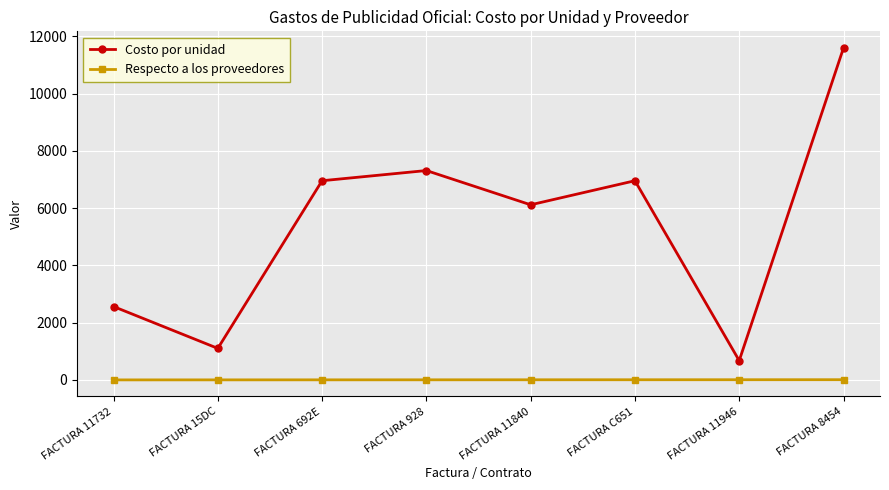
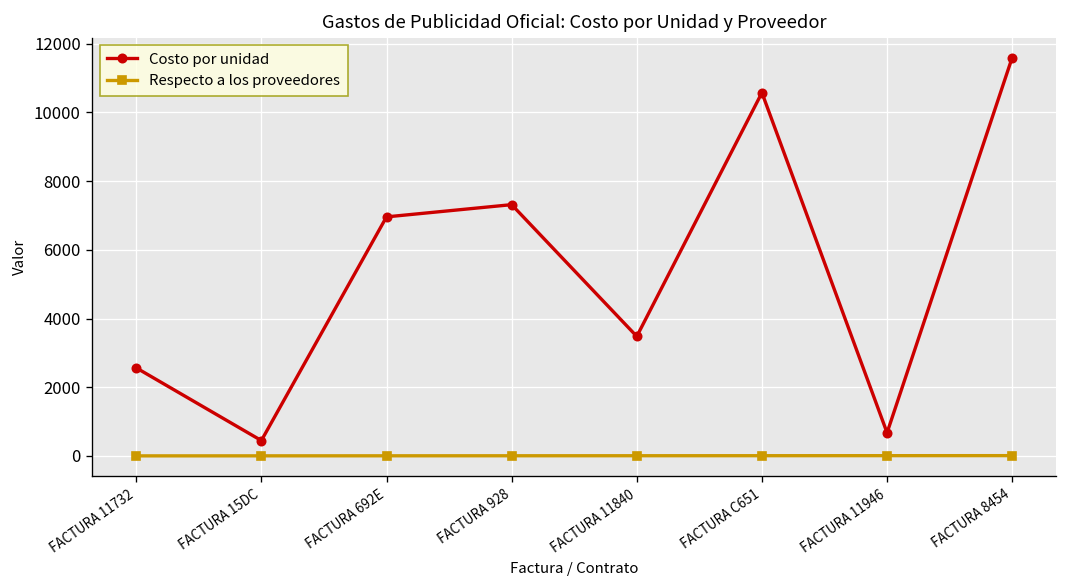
Costo por unidad, FACTURA 15DC: 1100 -> 400
Costo por unidad, FACTURA 11840: 6100 -> 3500
Costo por unidad, FACTURA C651: 7000 -> 10600
